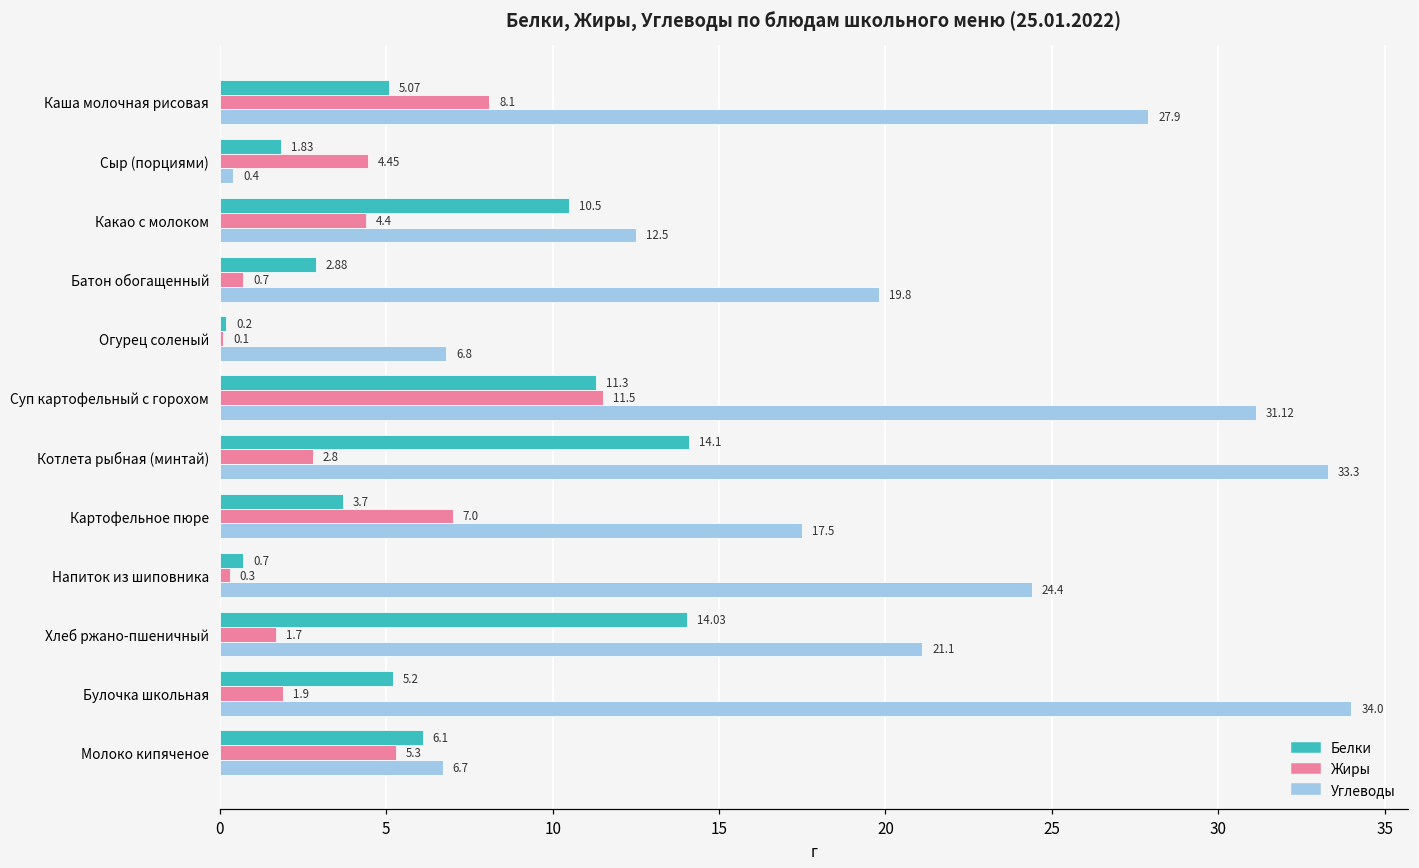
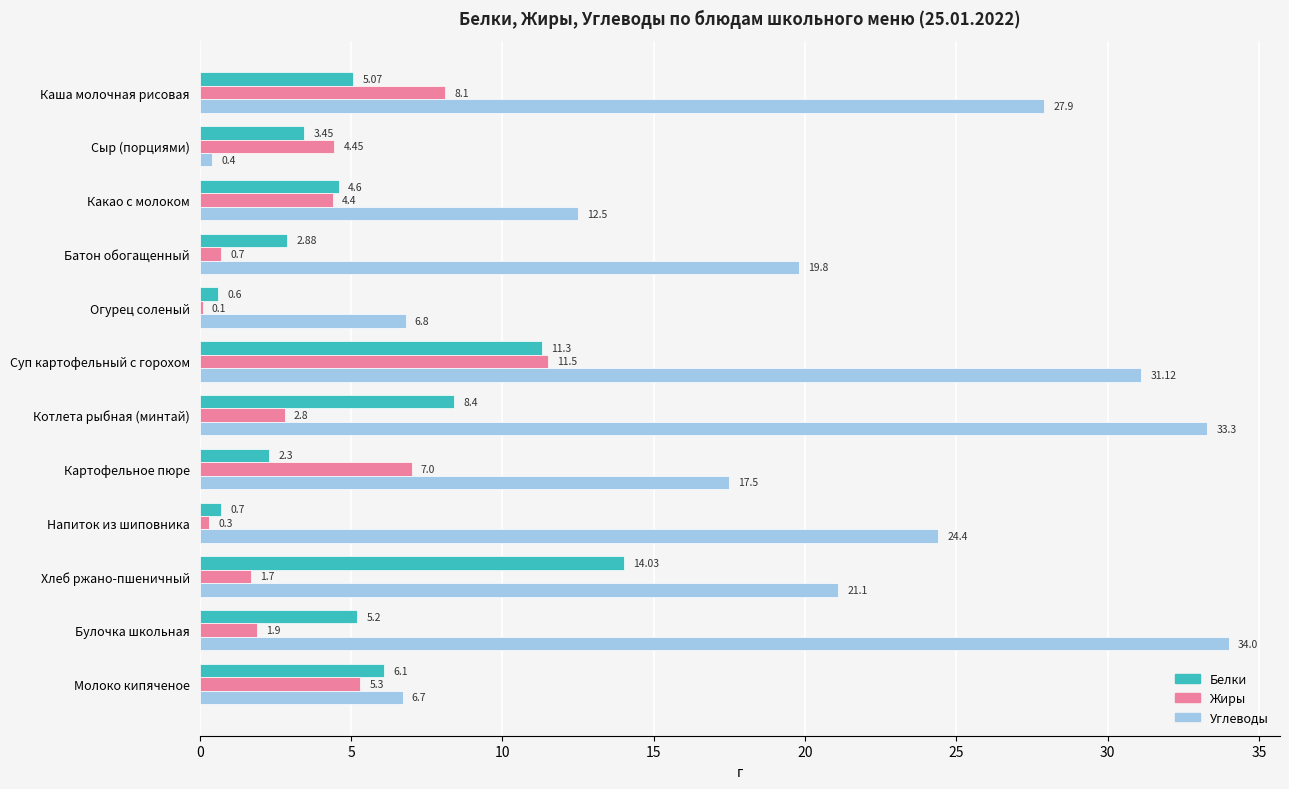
Белки, Сыр (порциями): 1.83 -> 3.45
Белки, Какао с молоком: 10.5 -> 4.6
Белки, Огурец соленый: 0.2 -> 0.6
Белки, Котлета рыбная (минтай): 14.1 -> 8.4
Белки, Картофельное пюре: 3.7 -> 2.3
